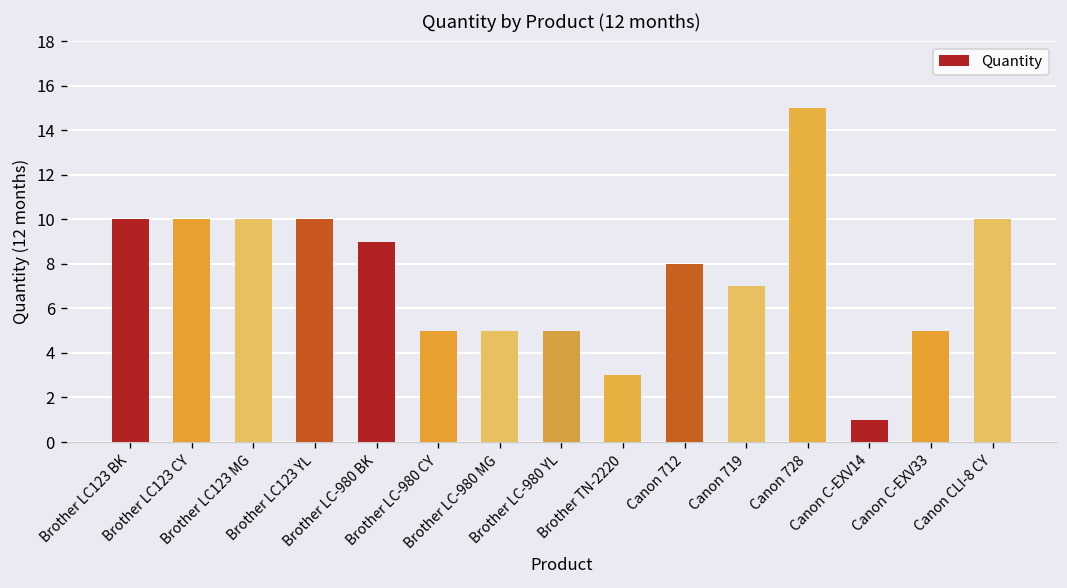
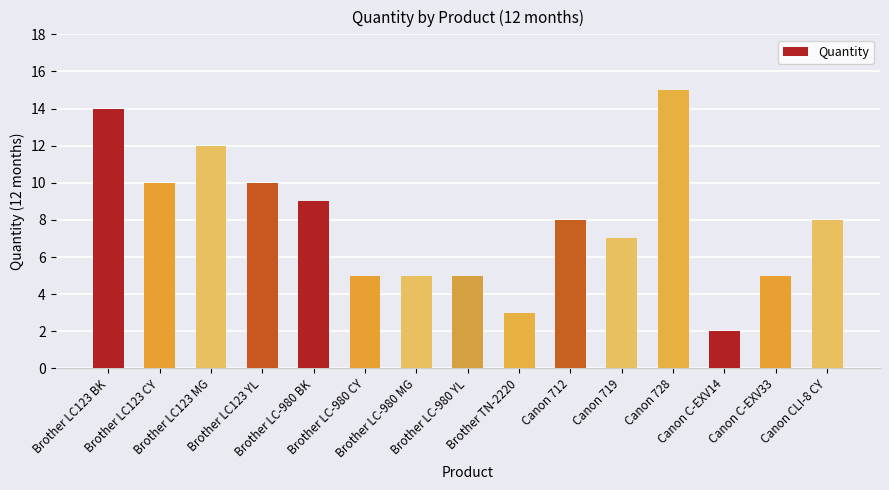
Brother LC123 BK: 10 -> 14
Brother LC123 MG: 10 -> 12
Canon C-EXV14: 1 -> 2
Canon CLI-8 CY: 10 -> 8
